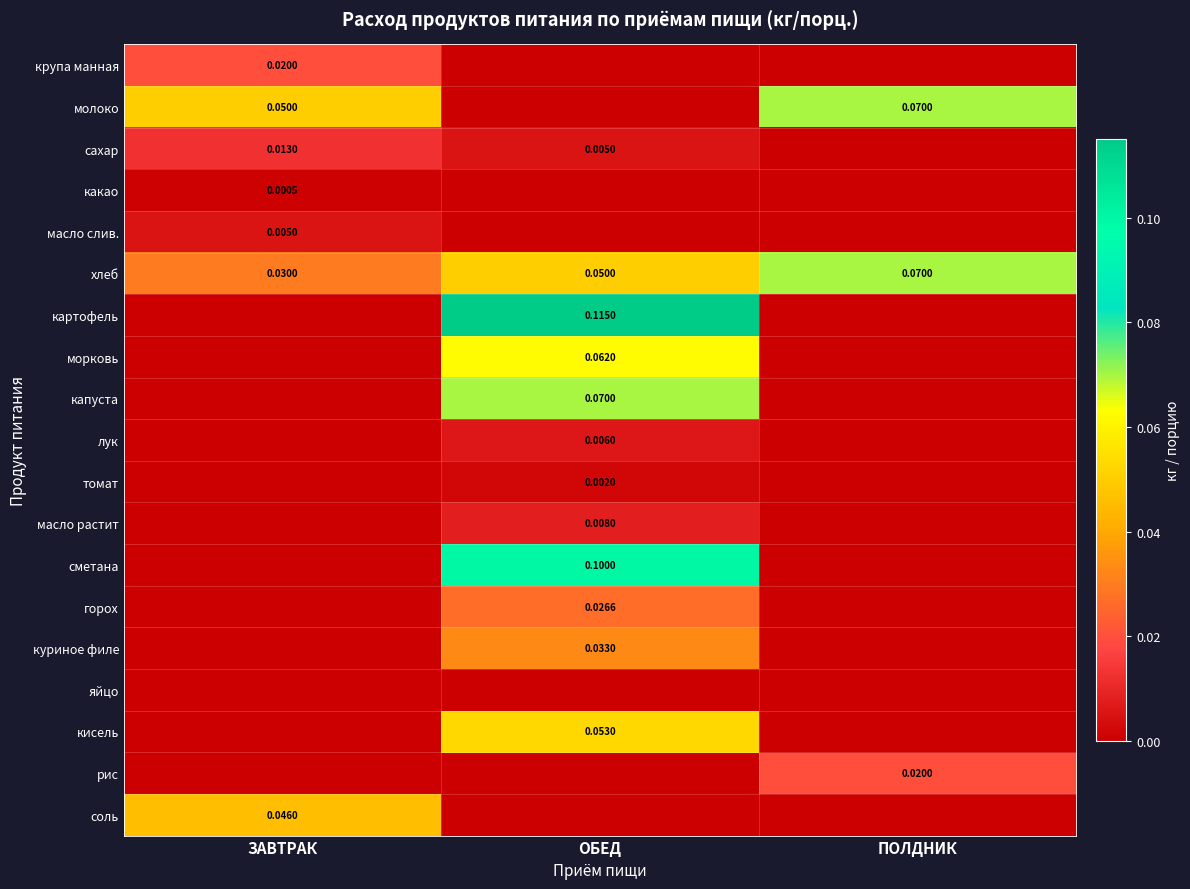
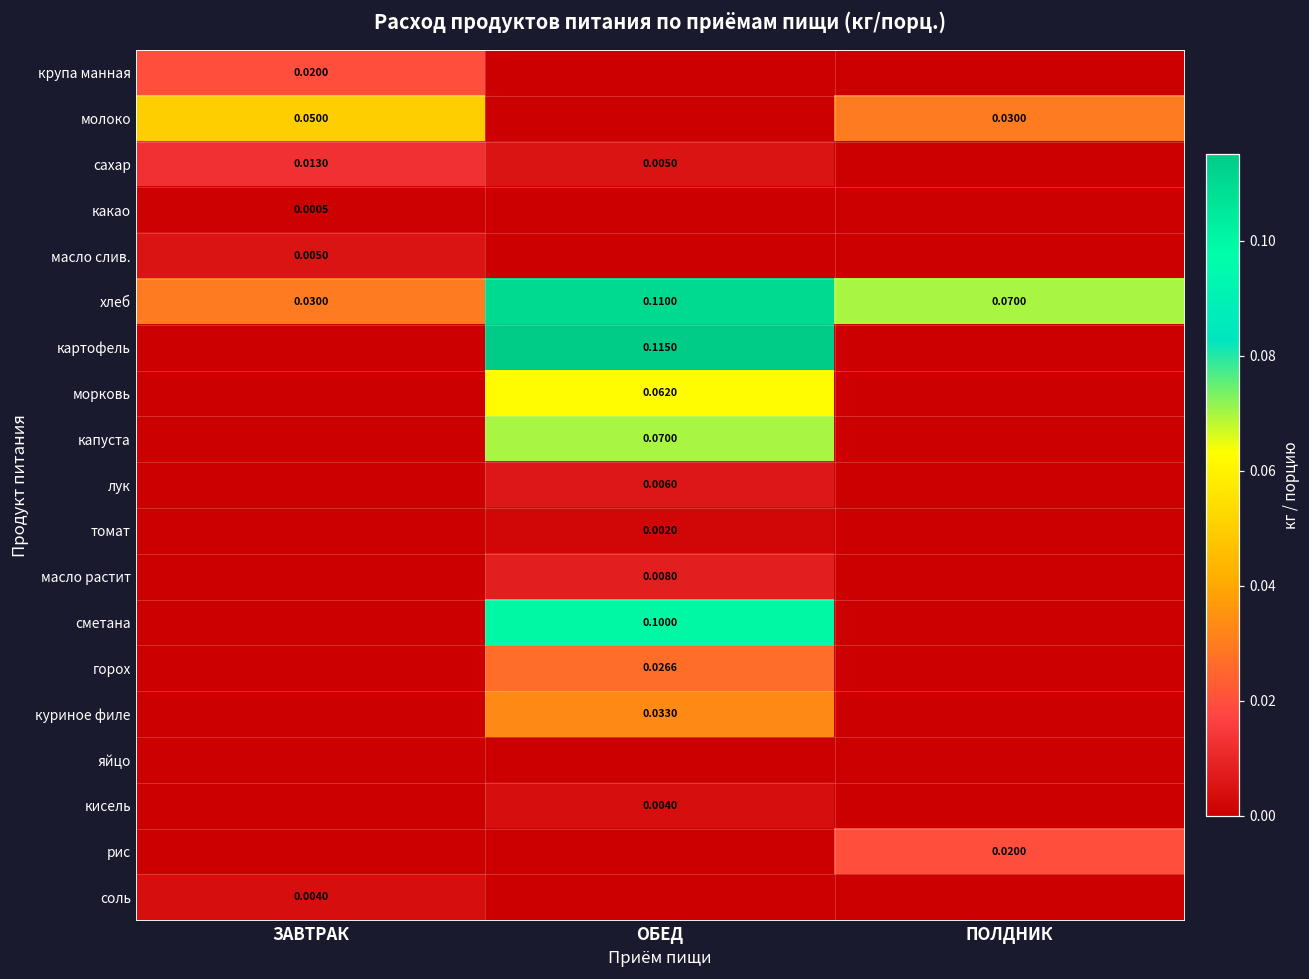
молоко, ПОЛДНИК: 0.0700 -> 0.0300
хлеб, ОБЕД: 0.0500 -> 0.1100
кисель, ОБЕД: 0.0530 -> 0.0040
соль, ЗАВТРАК: 0.0460 -> 0.0040
